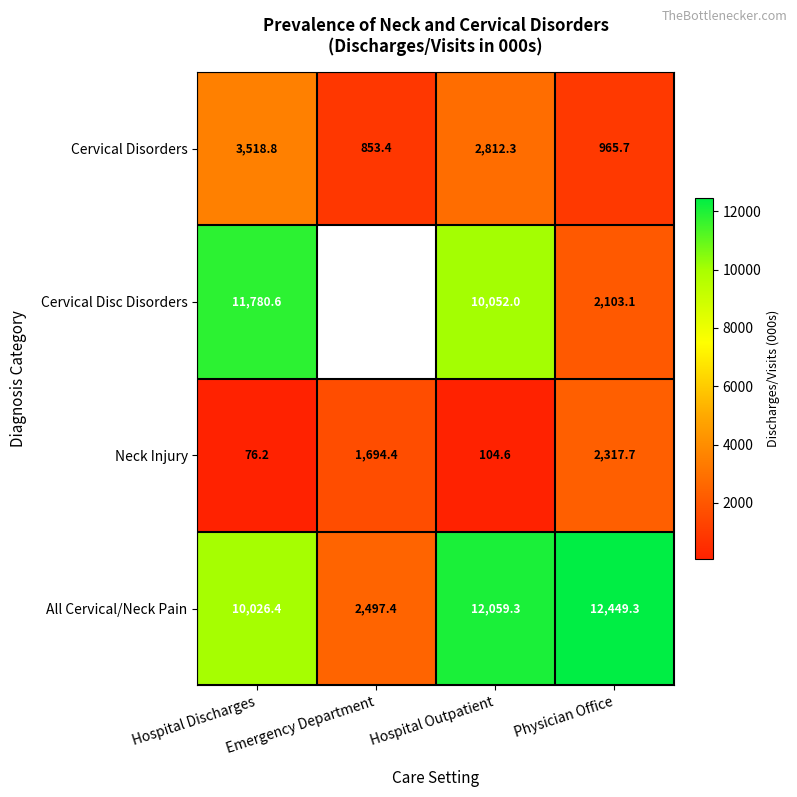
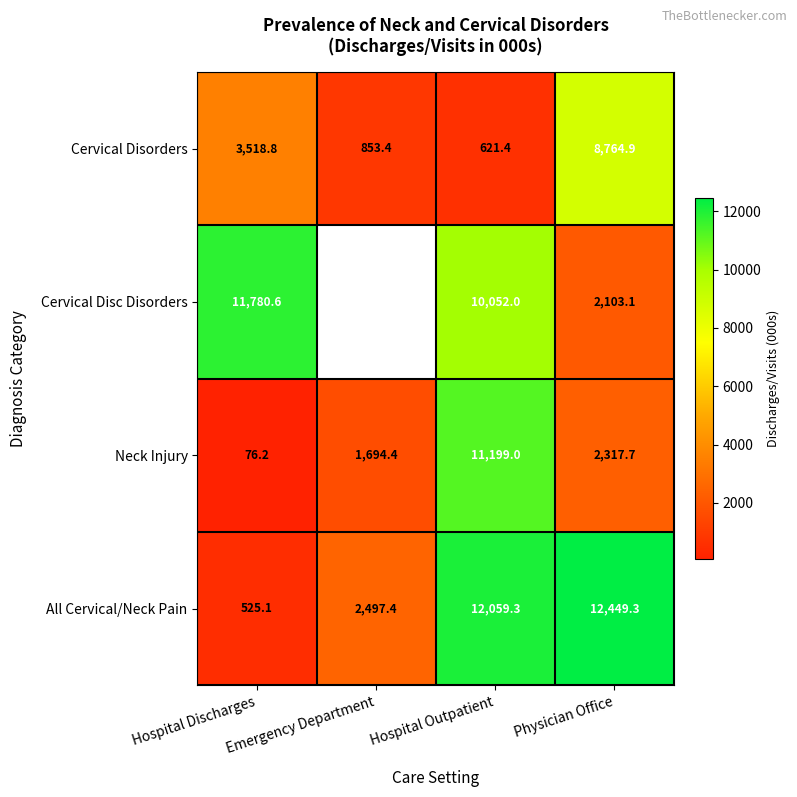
Cervical Disorders, Hospital Outpatient: 2,812.3 -> 621.4
Cervical Disorders, Physician Office: 965.7 -> 8,764.9
Neck Injury, Hospital Outpatient: 104.6 -> 11,199.0
All Cervical/Neck Pain, Hospital Discharges: 10,026.4 -> 525.1
